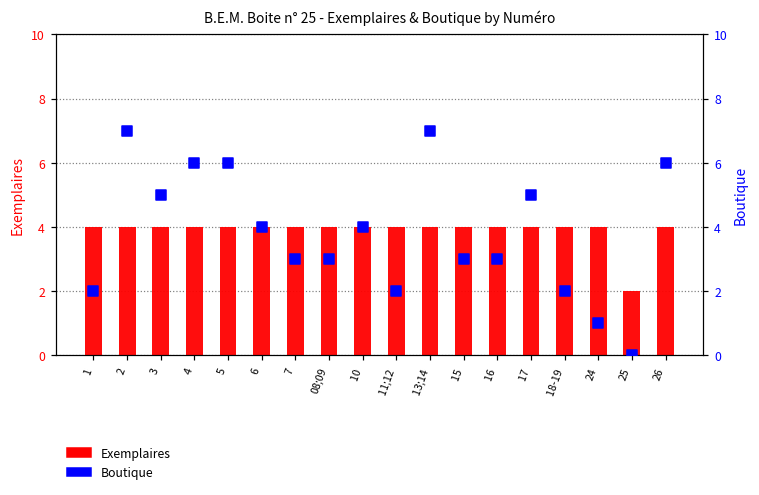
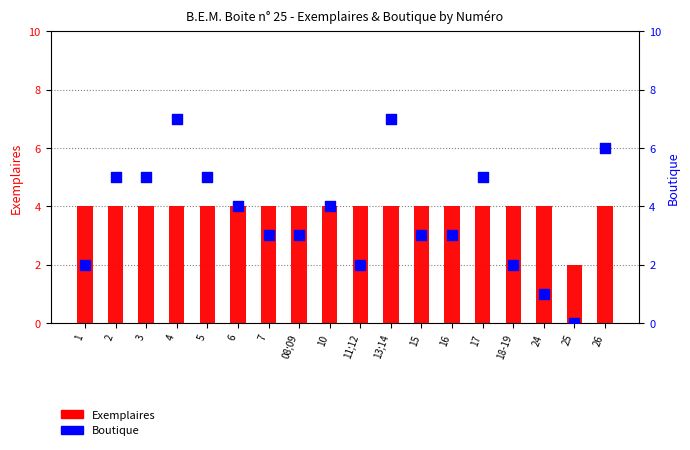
Boutique, 2: 7 -> 5
Boutique, 4: 6 -> 7
Boutique, 5: 6 -> 5
